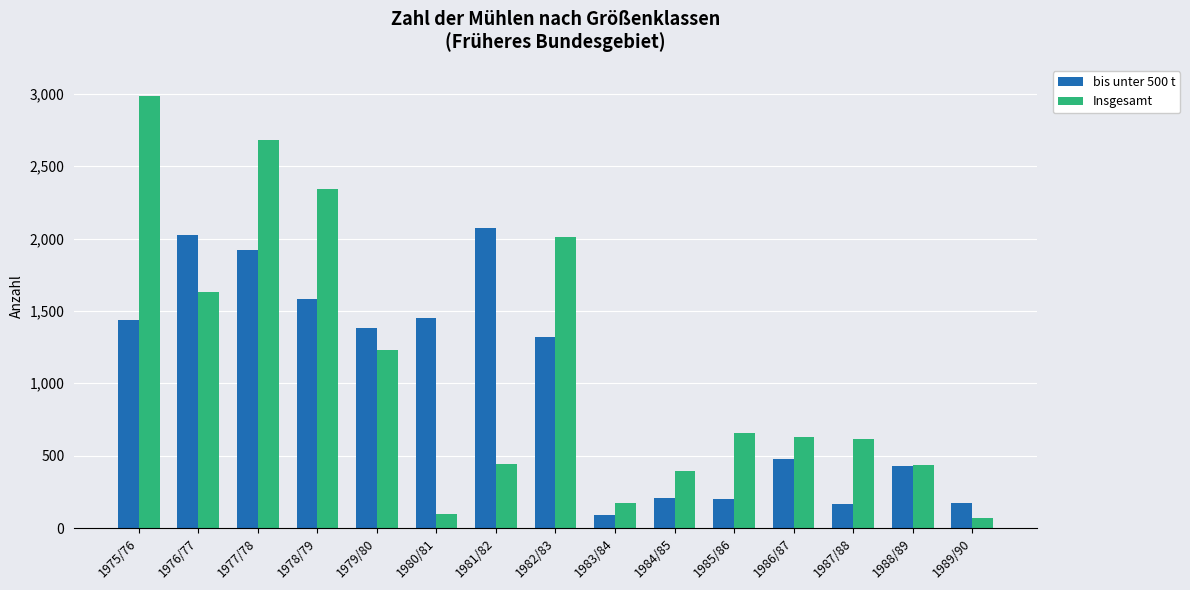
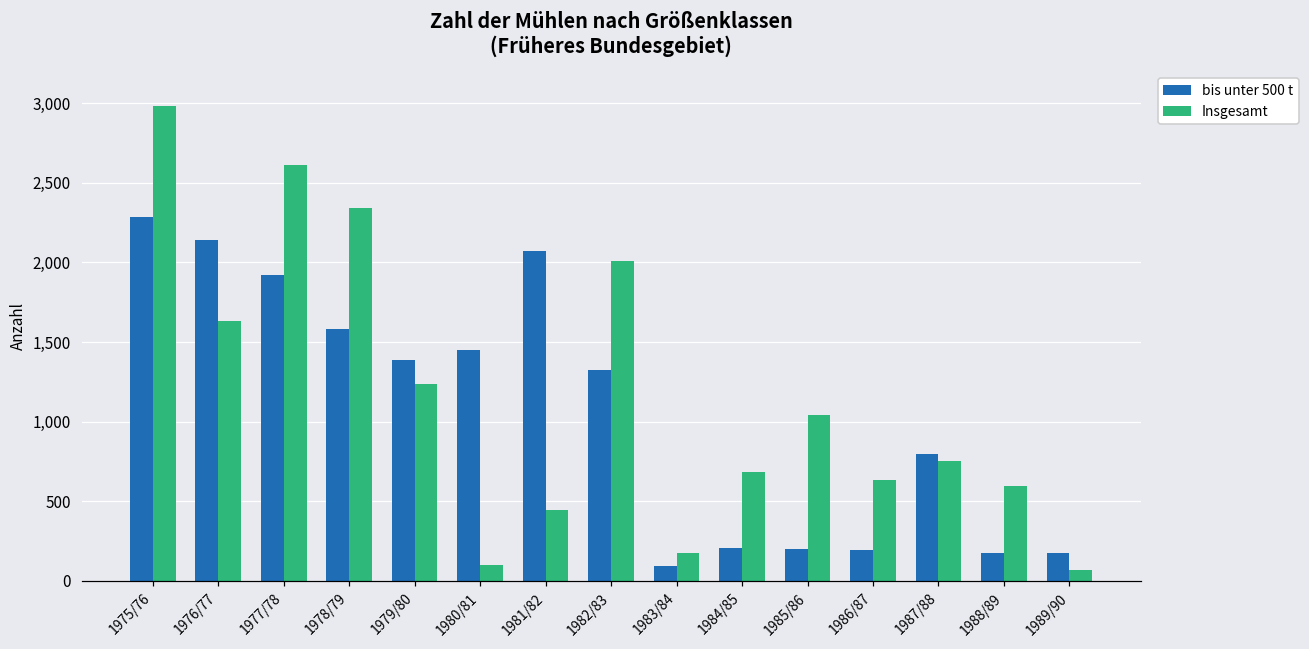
bis unter 500 t, 1975/76: 1,440 -> 2,290
bis unter 500 t, 1976/77: 2,020 -> 2,140
Insgesamt, 1977/78: 2,680 -> 2,610
Insgesamt, 1984/85: 400 -> 680
Insgesamt, 1985/86: 660 -> 1,040
bis unter 500 t, 1986/87: 480 -> 190
bis unter 500 t, 1987/88: 170 -> 800
Insgesamt, 1987/88: 620 -> 750
bis unter 500 t, 1988/89: 430 -> 170
Insgesamt, 1988/89: 440 -> 600
